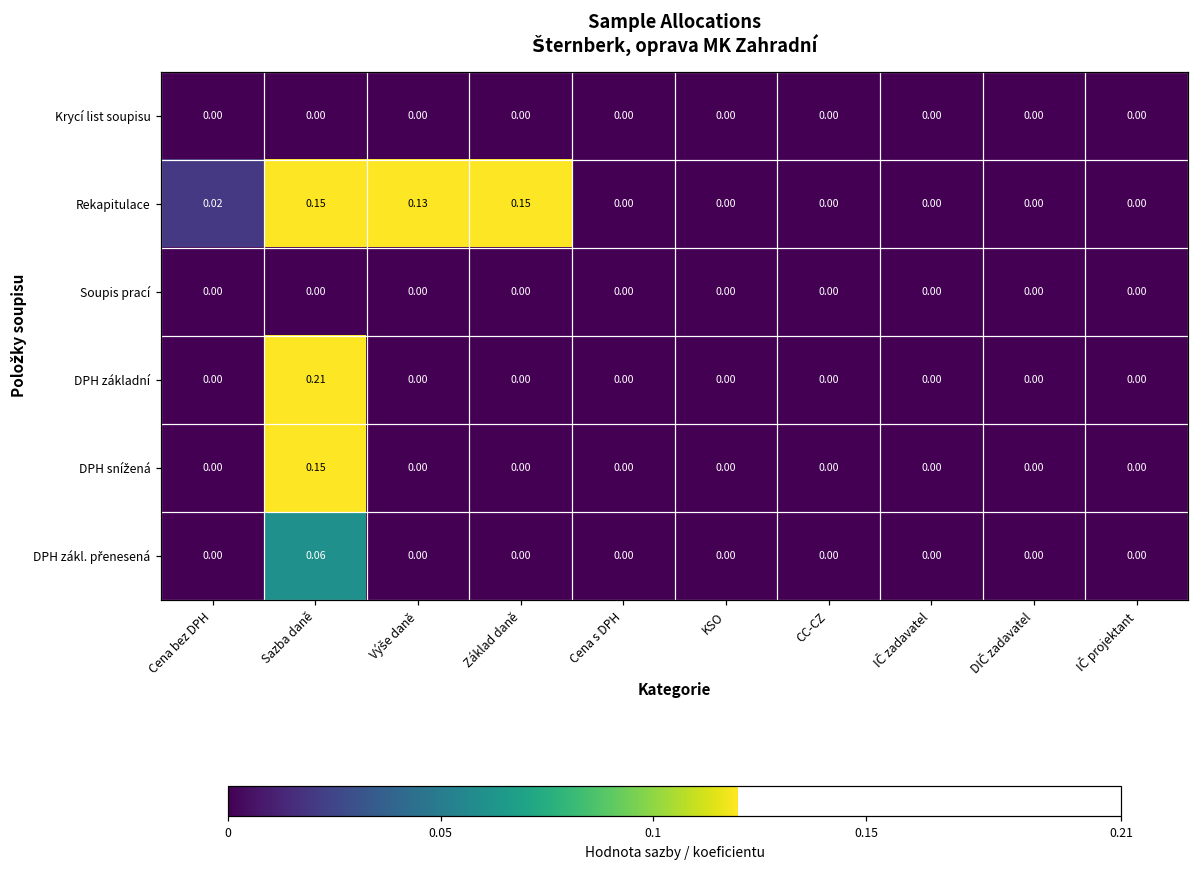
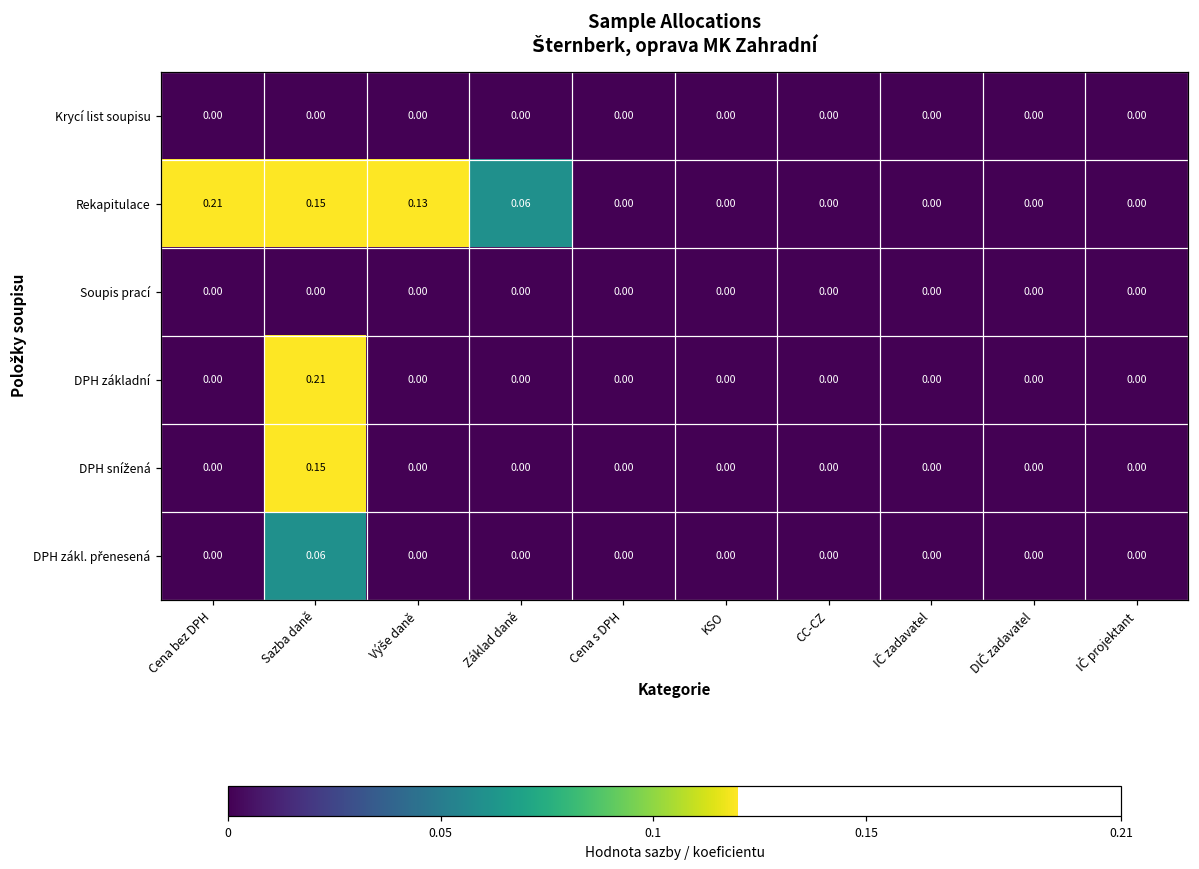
Rekapitulace, Cena bez DPH: 0.02 -> 0.21
Rekapitulace, Základ daně: 0.15 -> 0.06
